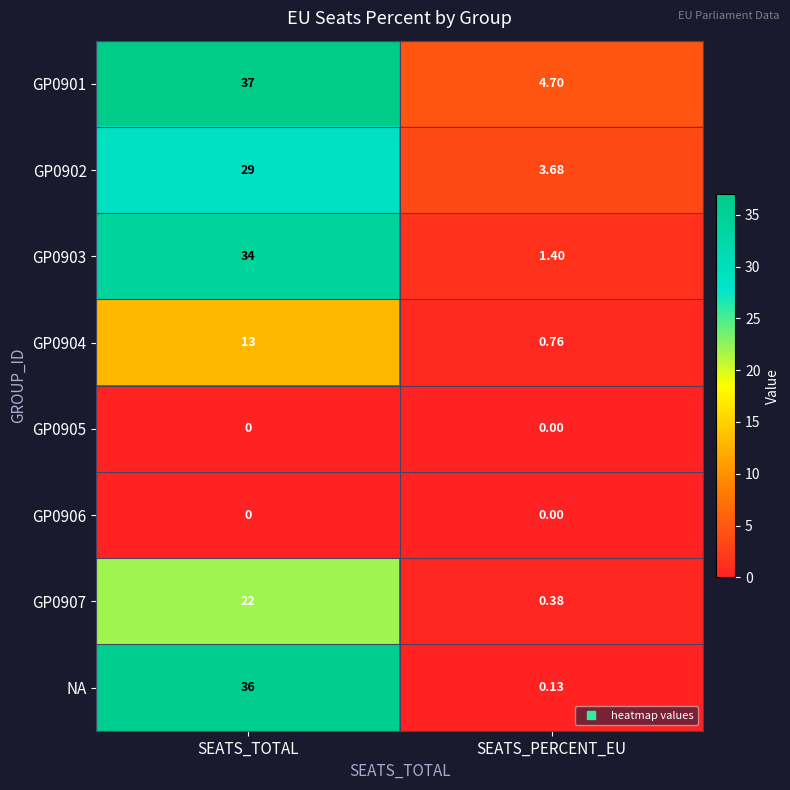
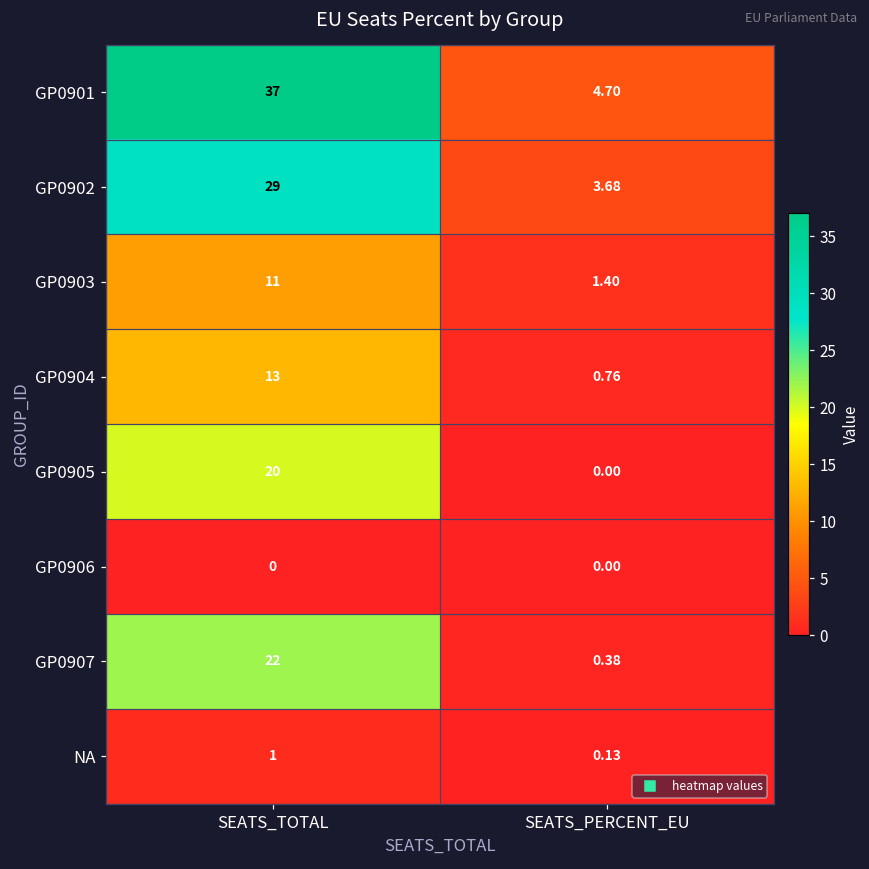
GP0903, SEATS_TOTAL: 34 -> 11
GP0905, SEATS_TOTAL: 0 -> 20
NA, SEATS_TOTAL: 36 -> 1
